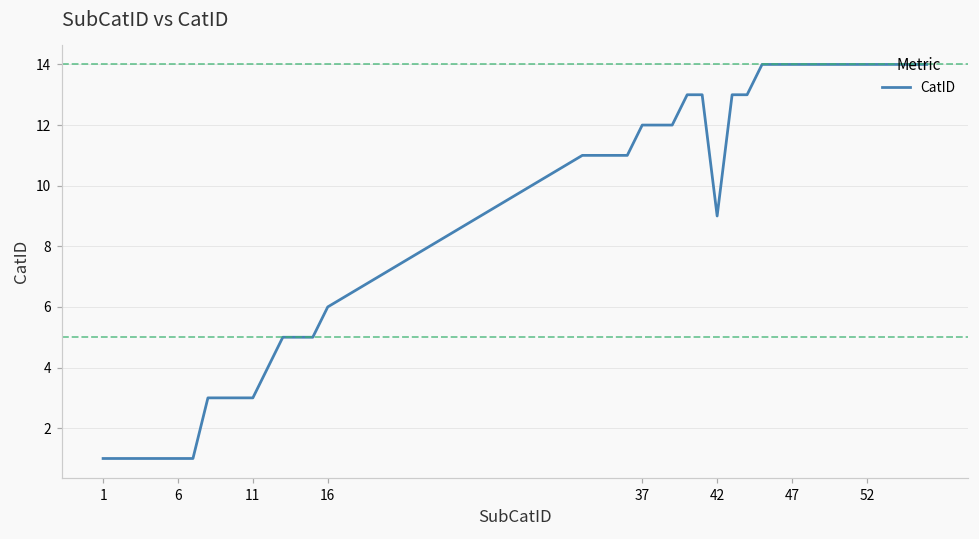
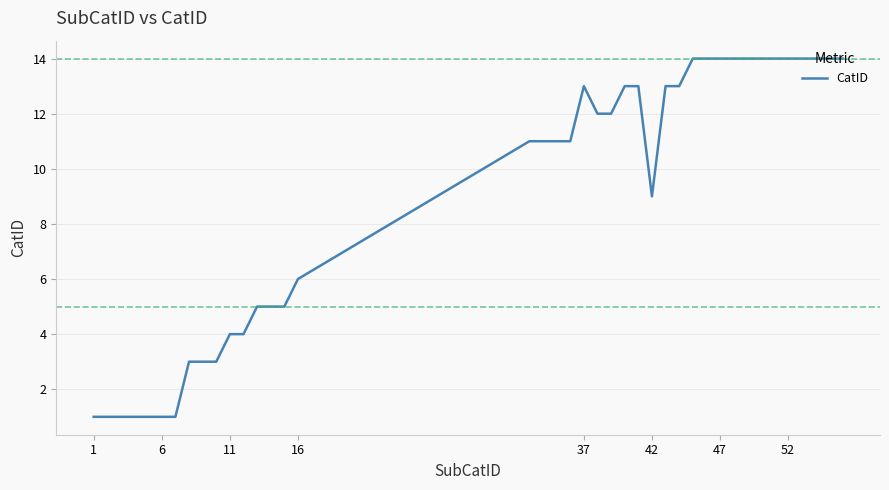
11: 3 -> 4
37: 12 -> 13
